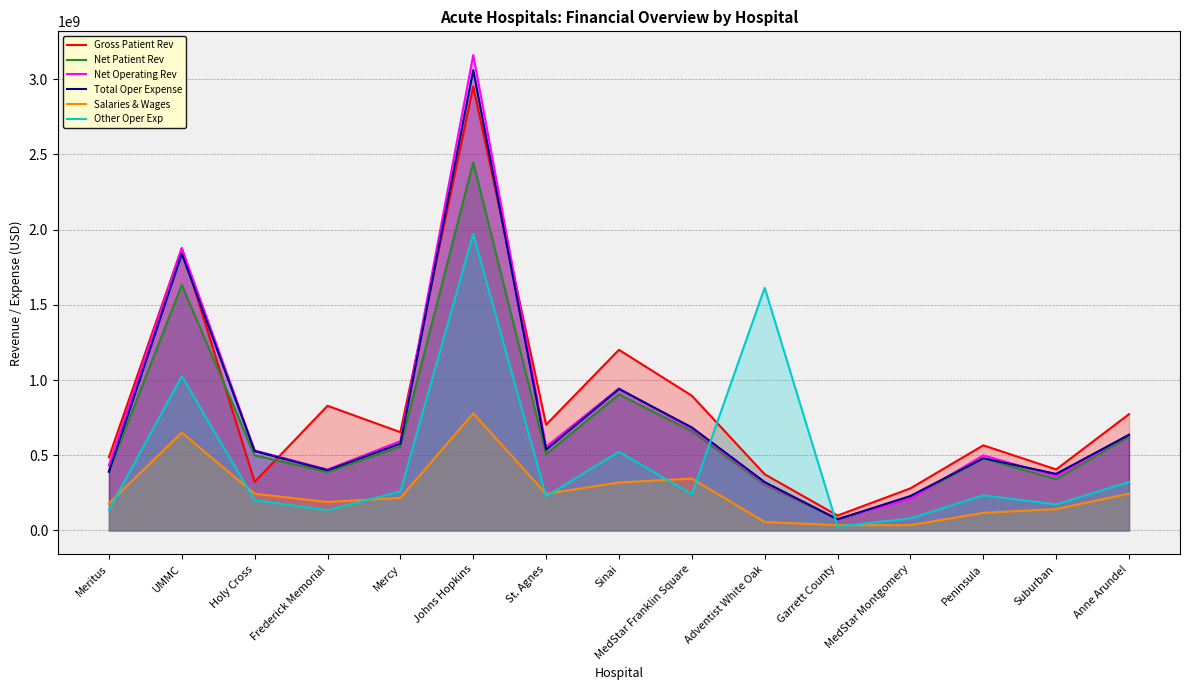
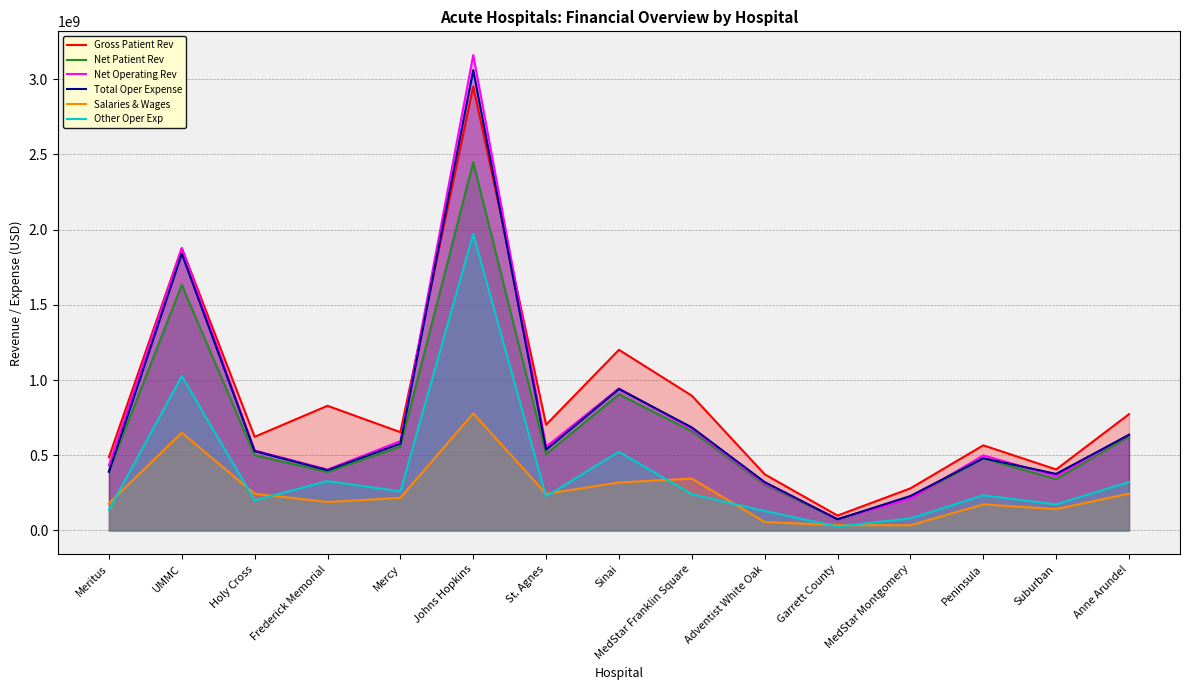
Gross Patient Rev, Holy Cross: 320000000 -> 620000000
Other Oper Exp, Frederick Memorial: 130000000 -> 330000000
Other Oper Exp, Adventist White Oak: 1610000000 -> 130000000
Salaries & Wages, Peninsula: 120000000 -> 170000000
